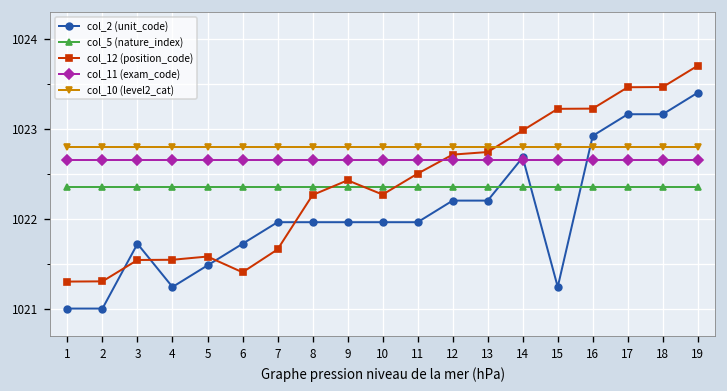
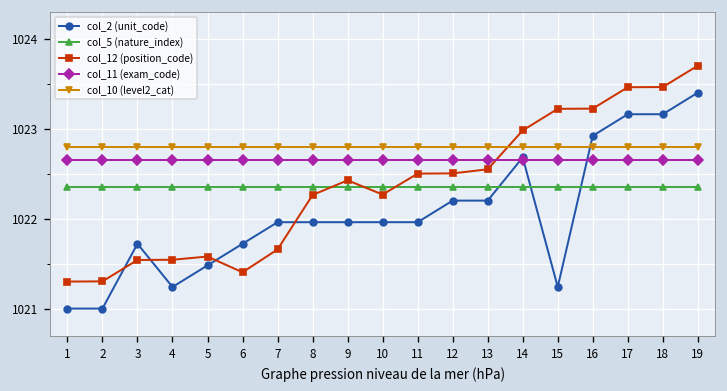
col_12 (position_code), 12: 1022.7 -> 1022.5
col_12 (position_code), 13: 1022.7 -> 1022.5
